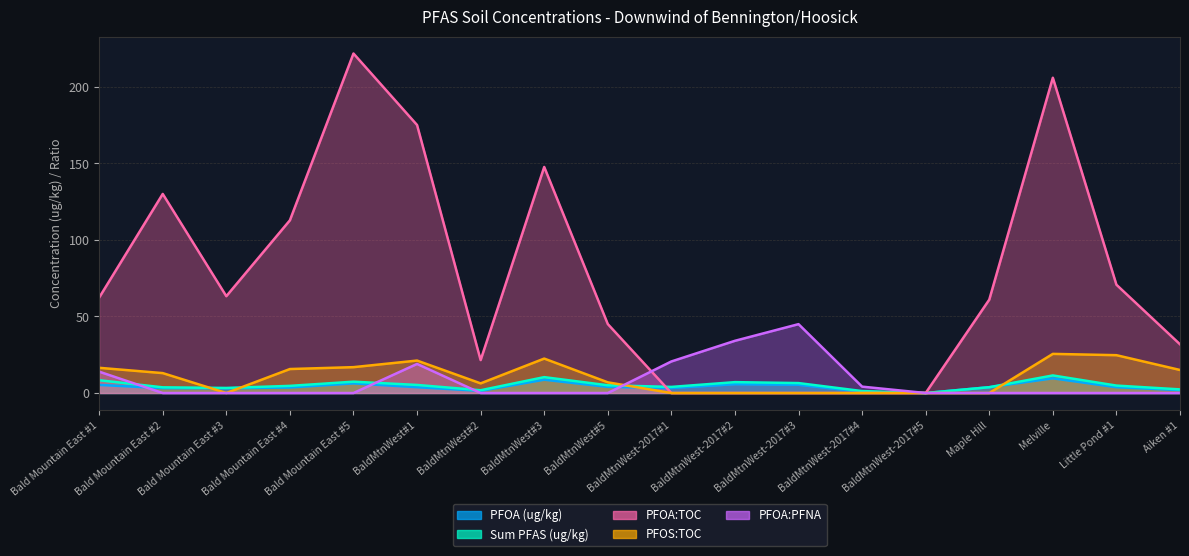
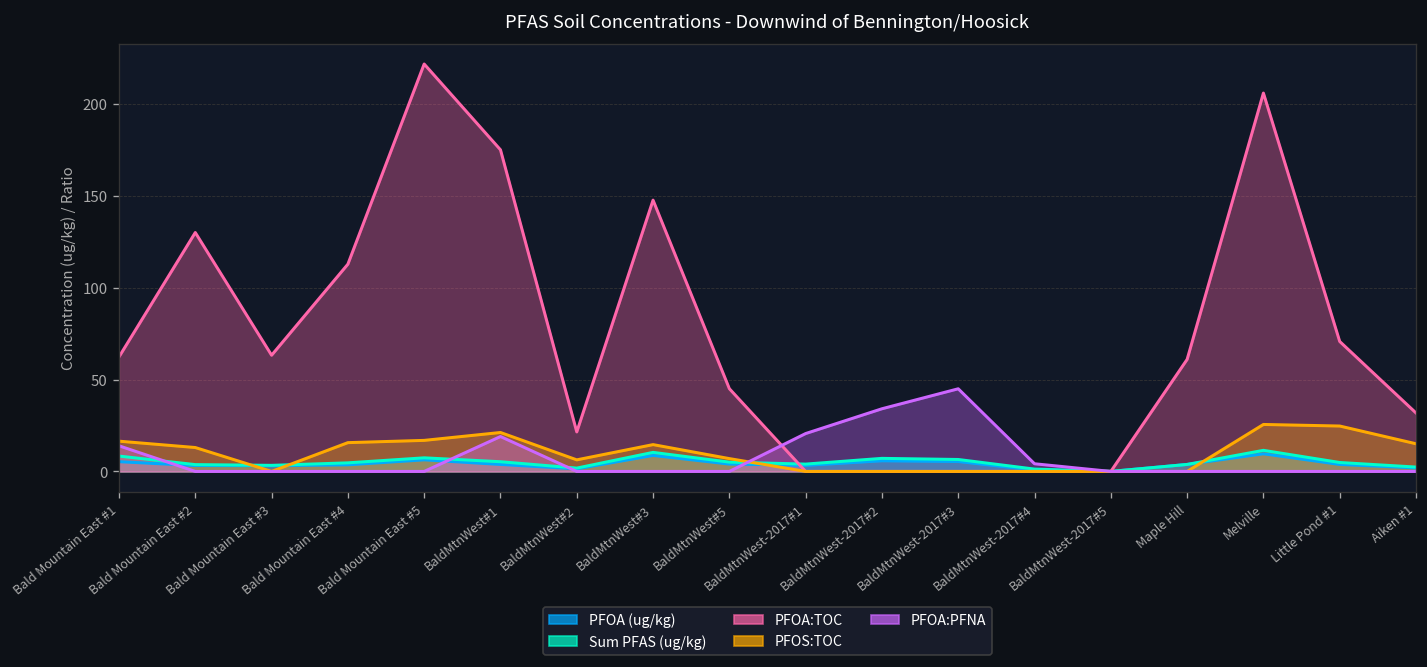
PFOS:TOC, BaldMtnWest#3: 23 -> 15
